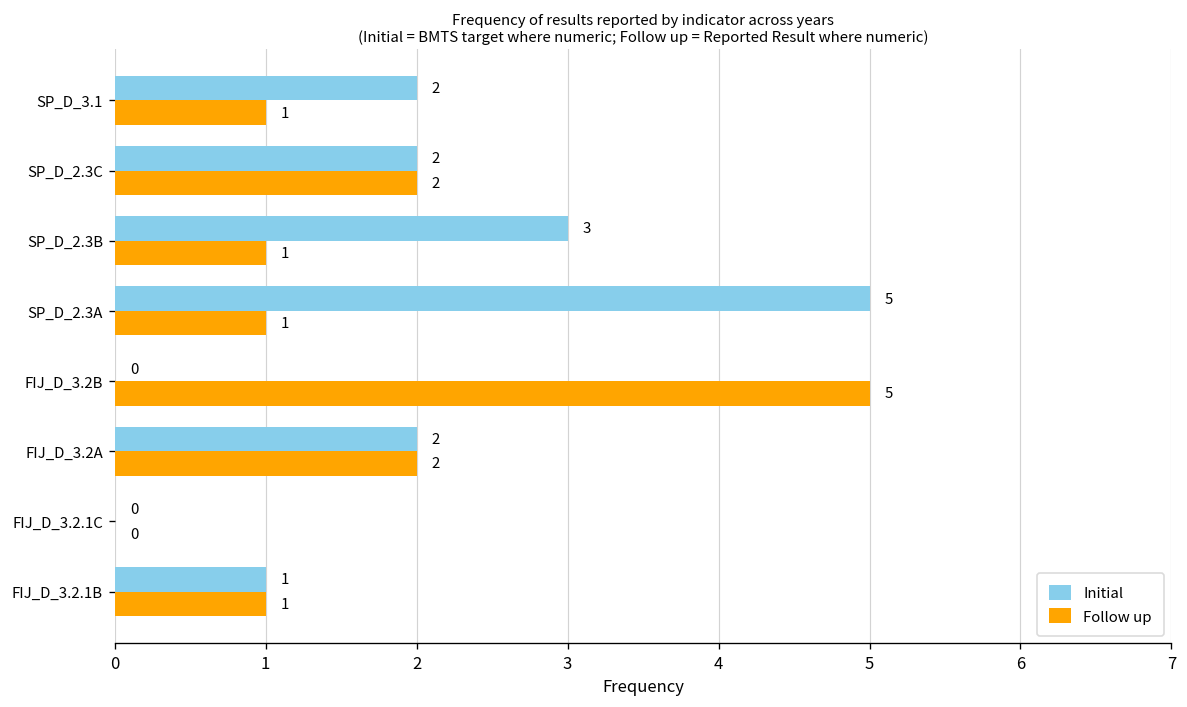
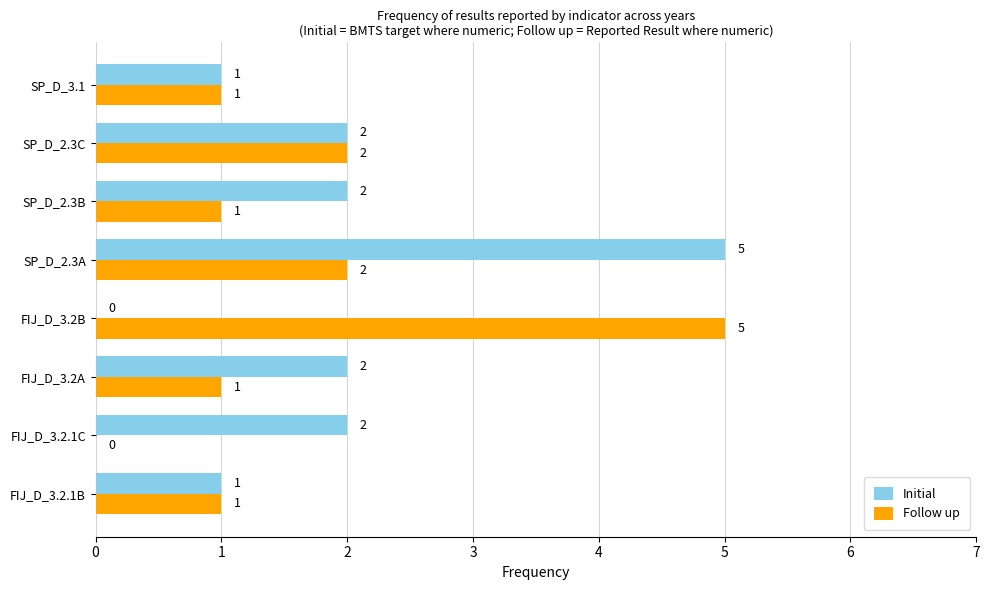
Initial, SP_D_3.1: 2 -> 1
Initial, SP_D_2.3B: 3 -> 2
Follow up, SP_D_2.3A: 1 -> 2
Follow up, FIJ_D_3.2A: 2 -> 1
Initial, FIJ_D_3.2.1C: 0 -> 2
